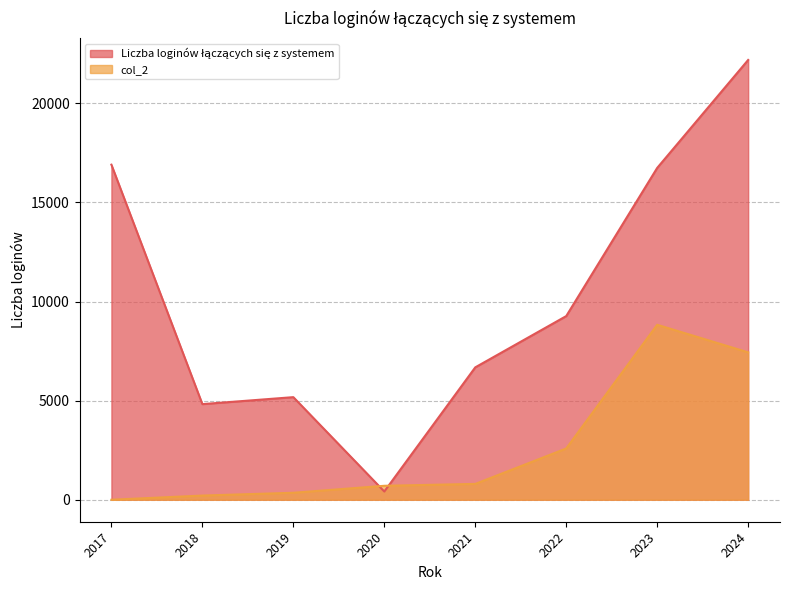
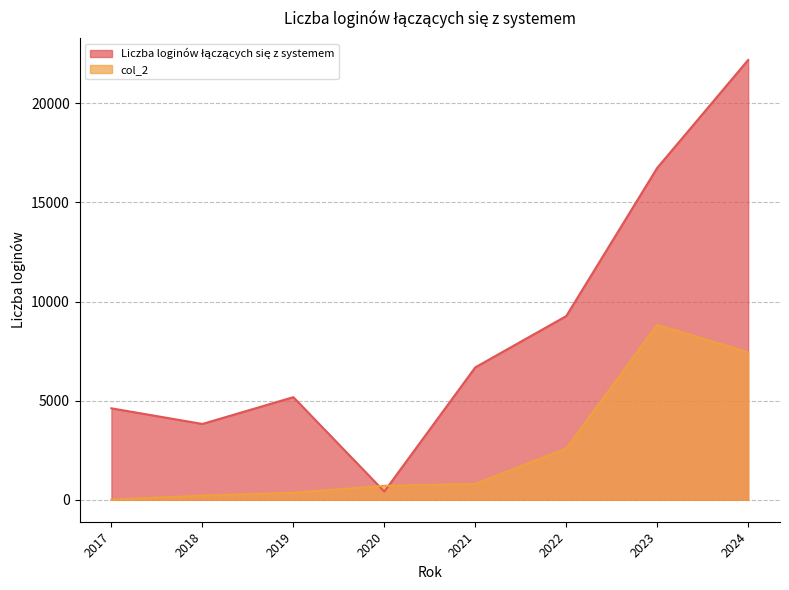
Liczba loginów łączących się z systemem, 2017: 16900 -> 4600
Liczba loginów łączących się z systemem, 2018: 4800 -> 3800
